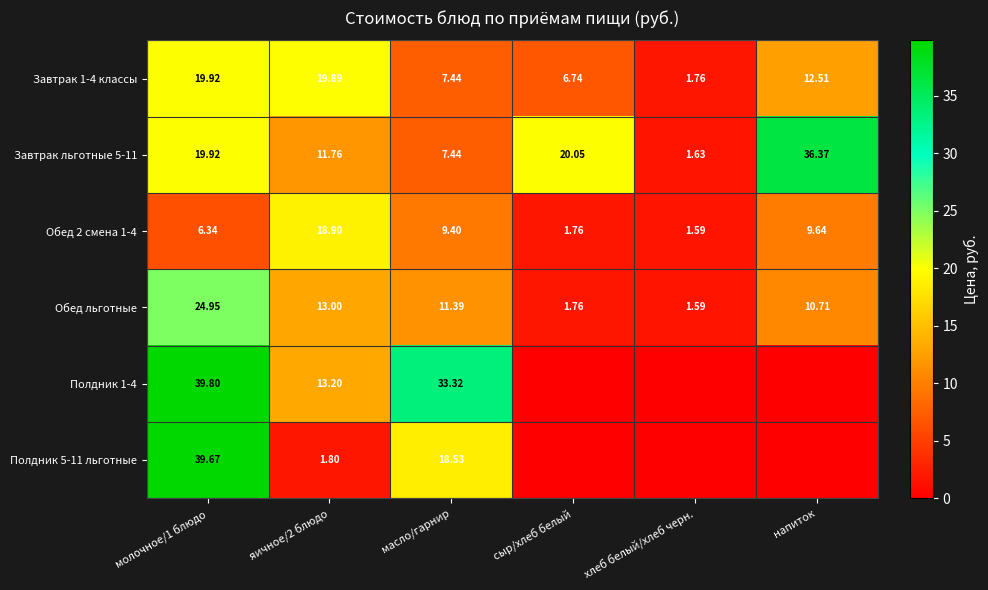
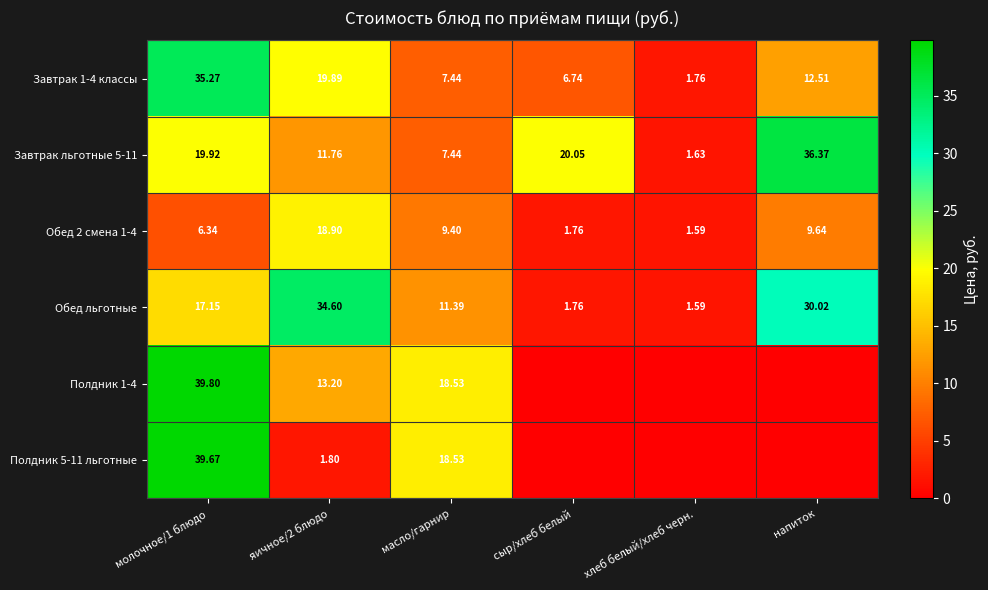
Завтрак 1-4 классы, молочное/1 блюдо: 19.92 -> 35.27
Обед льготные, молочное/1 блюдо: 24.95 -> 17.15
Обед льготные, яичное/2 блюдо: 13.00 -> 34.60
Обед льготные, напиток: 10.71 -> 30.02
Полдник 1-4, масло/гарнир: 33.32 -> 18.53
